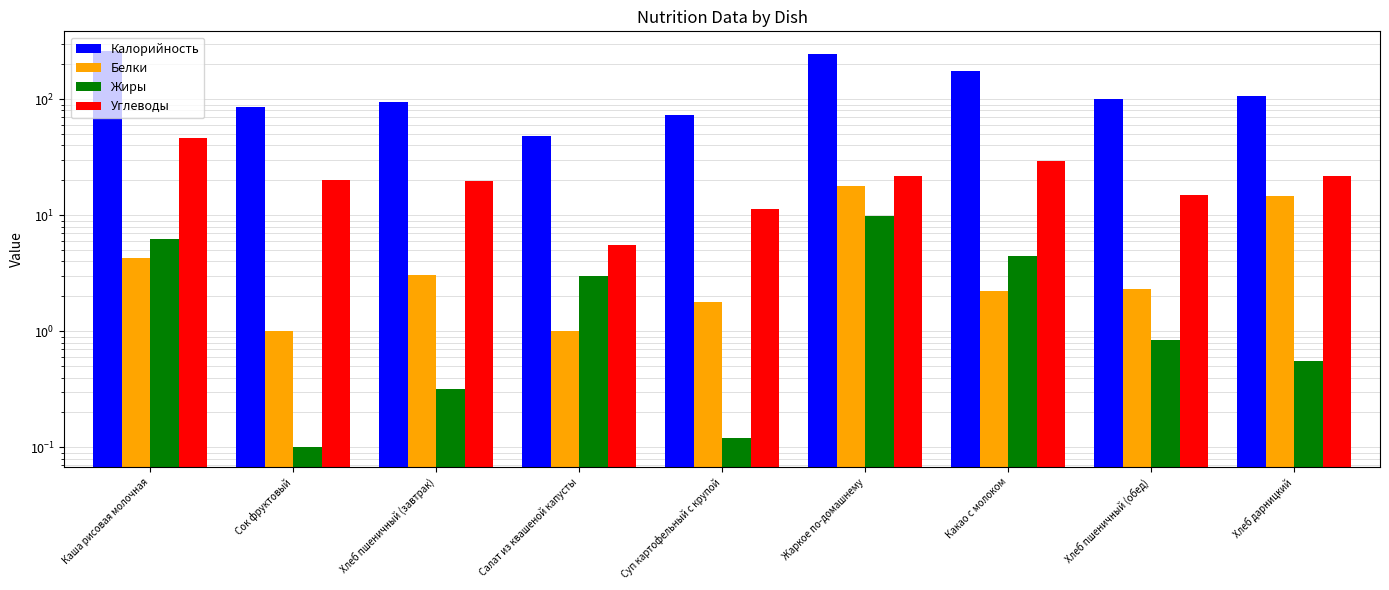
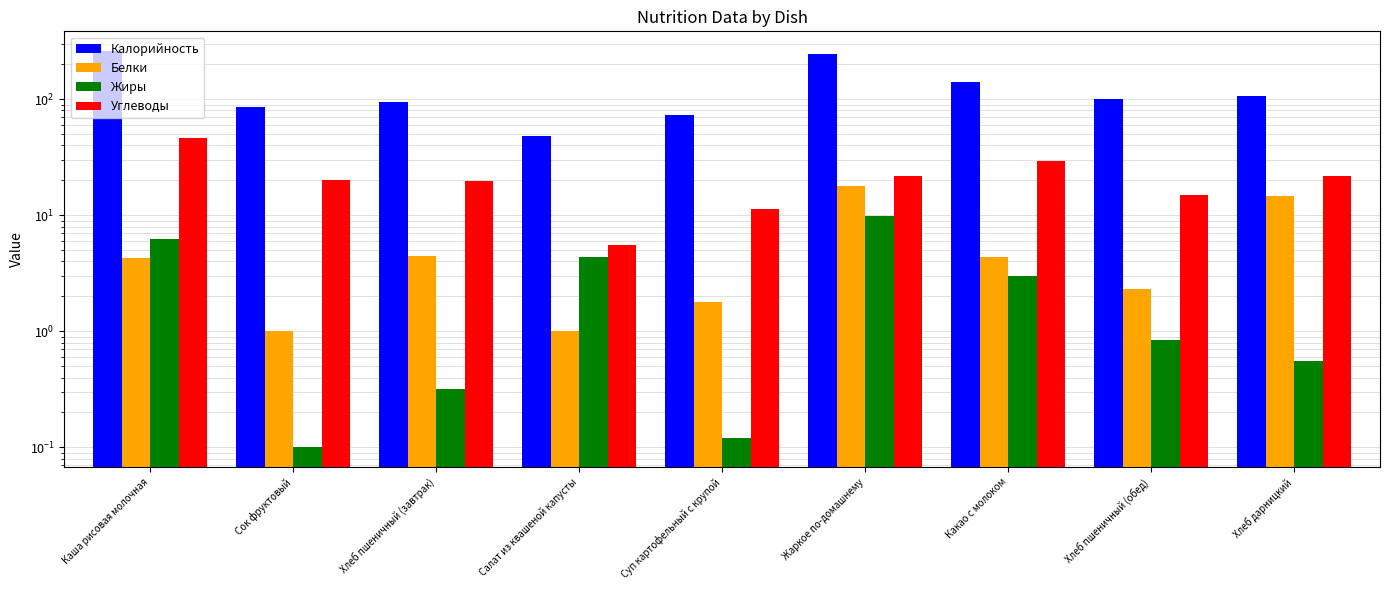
Белки, Хлеб пшеничный (завтрак): 3.1 -> 4.4
Жиры, Салат из квашеной капусты: 3.0 -> 4.4
Калорийность, Какао с молоком: 180 -> 140
Белки, Какао с молоком: 2.2 -> 4.4
Жиры, Какао с молоком: 4.5 -> 3.0
